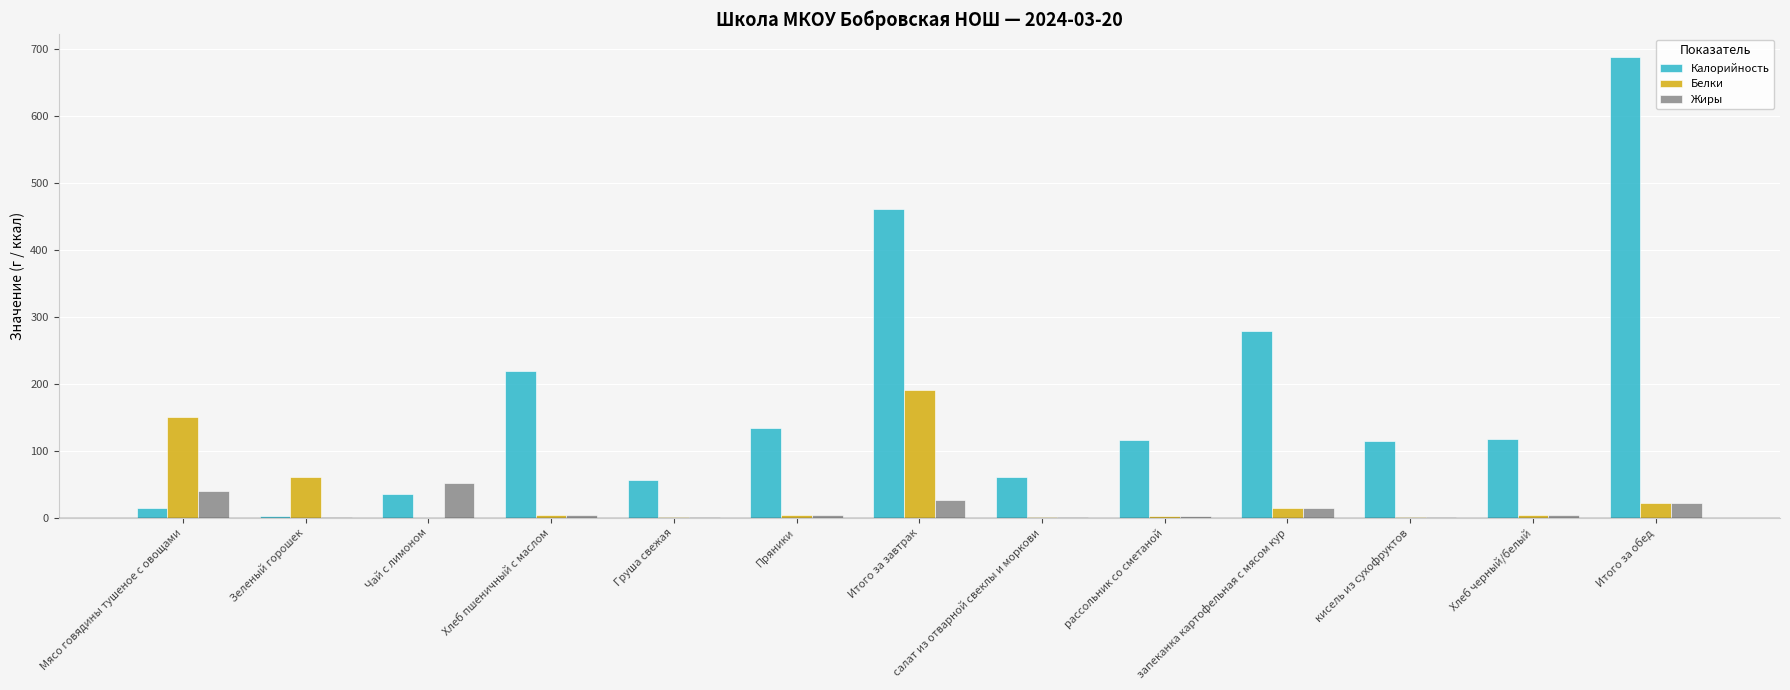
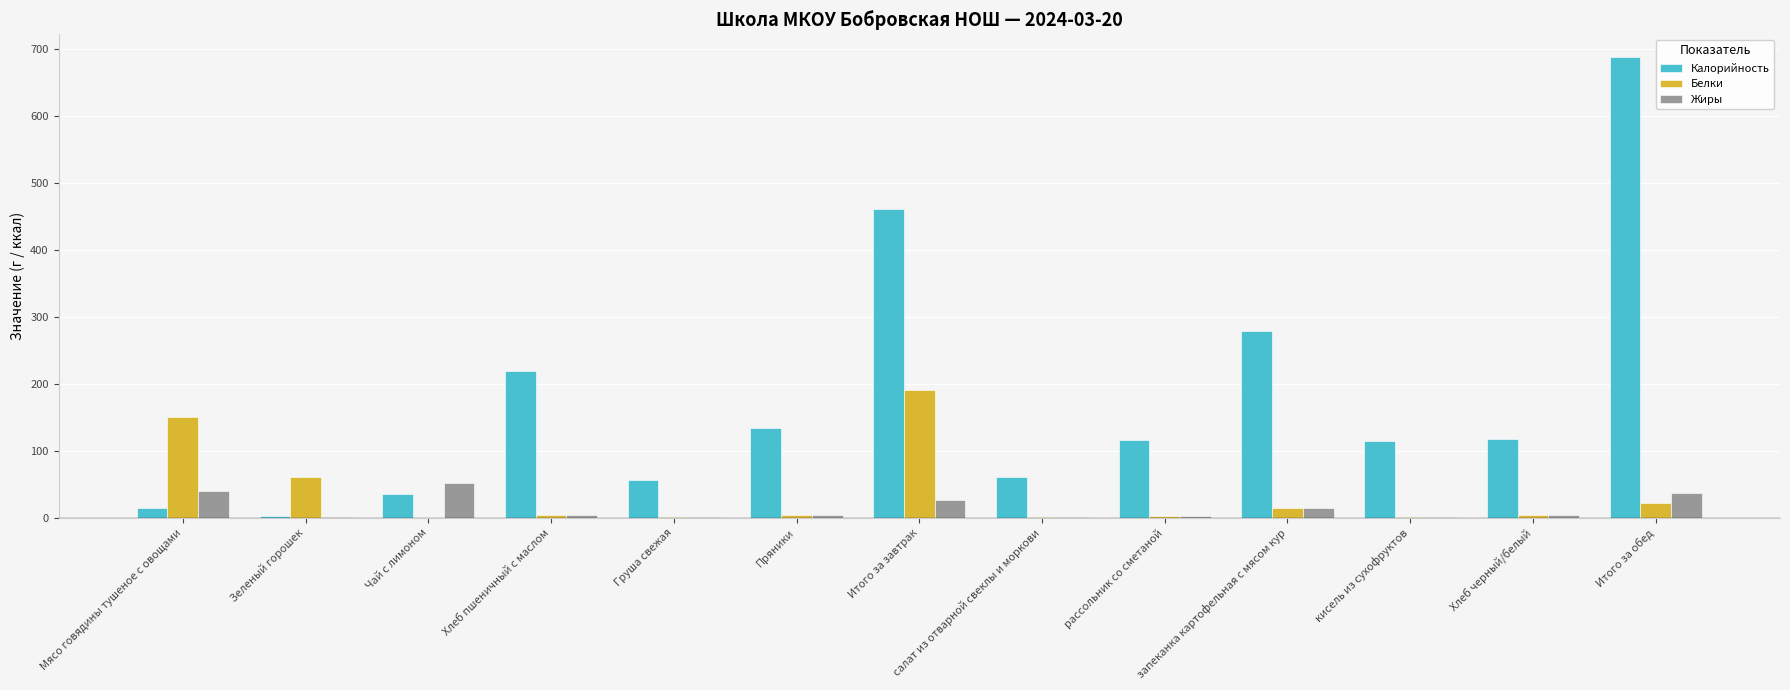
Жиры, Итого за обед: 20 -> 40
